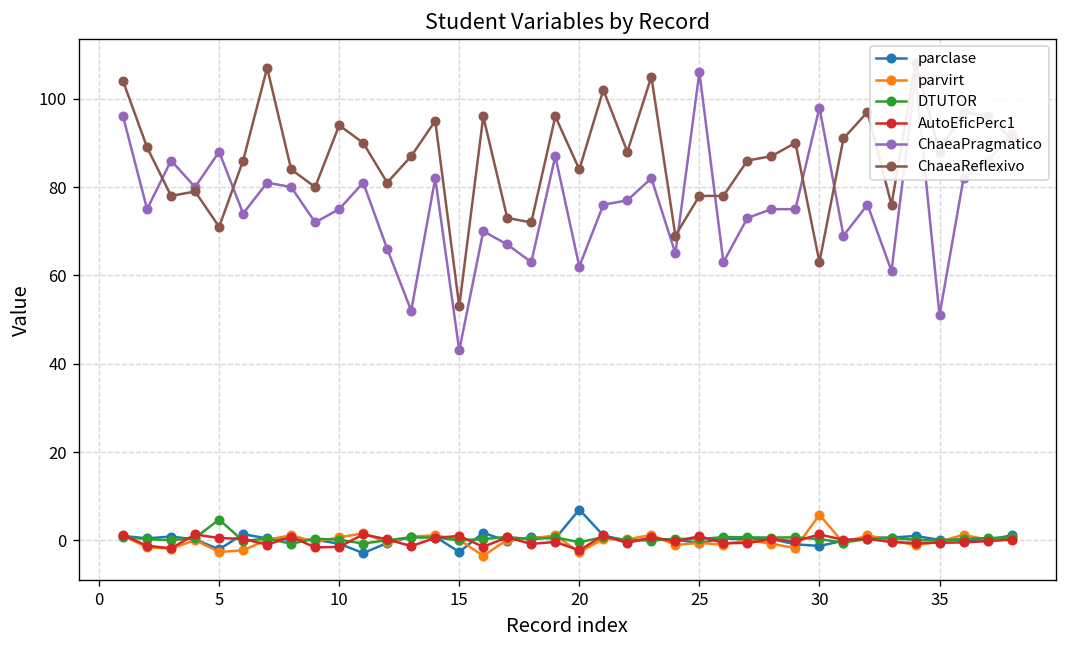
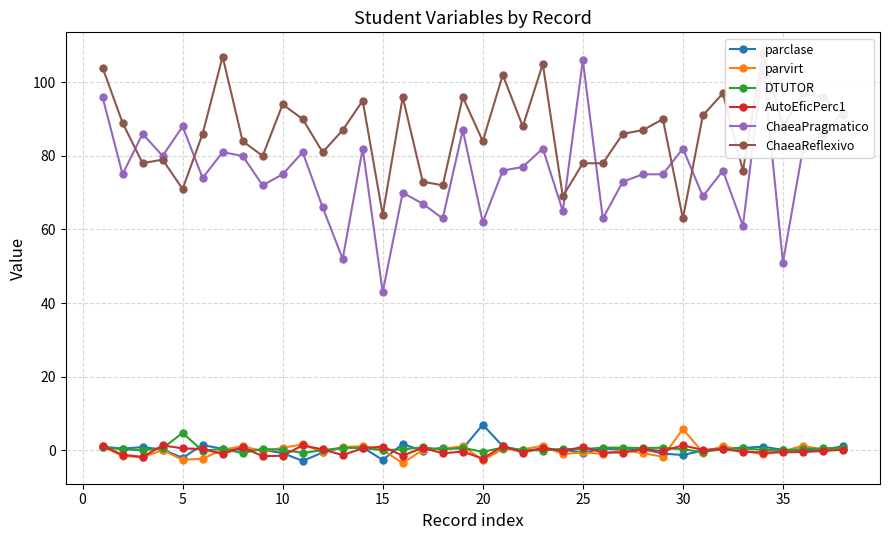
ChaeaReflexivo, 15: 53 -> 64
ChaeaPragmatico, 30: 98 -> 82
